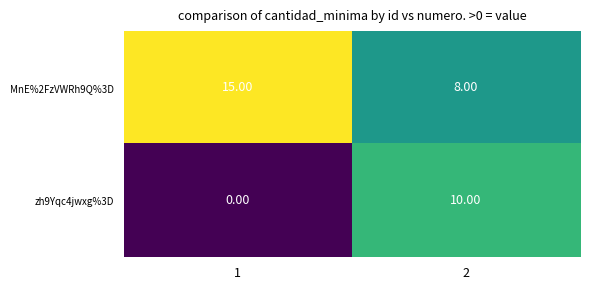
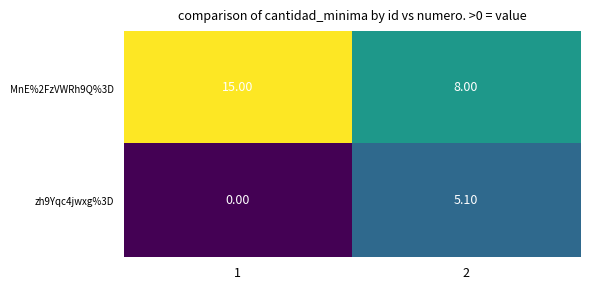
zh9Yqc4jwxg%3D, 2: 10.00 -> 5.10
